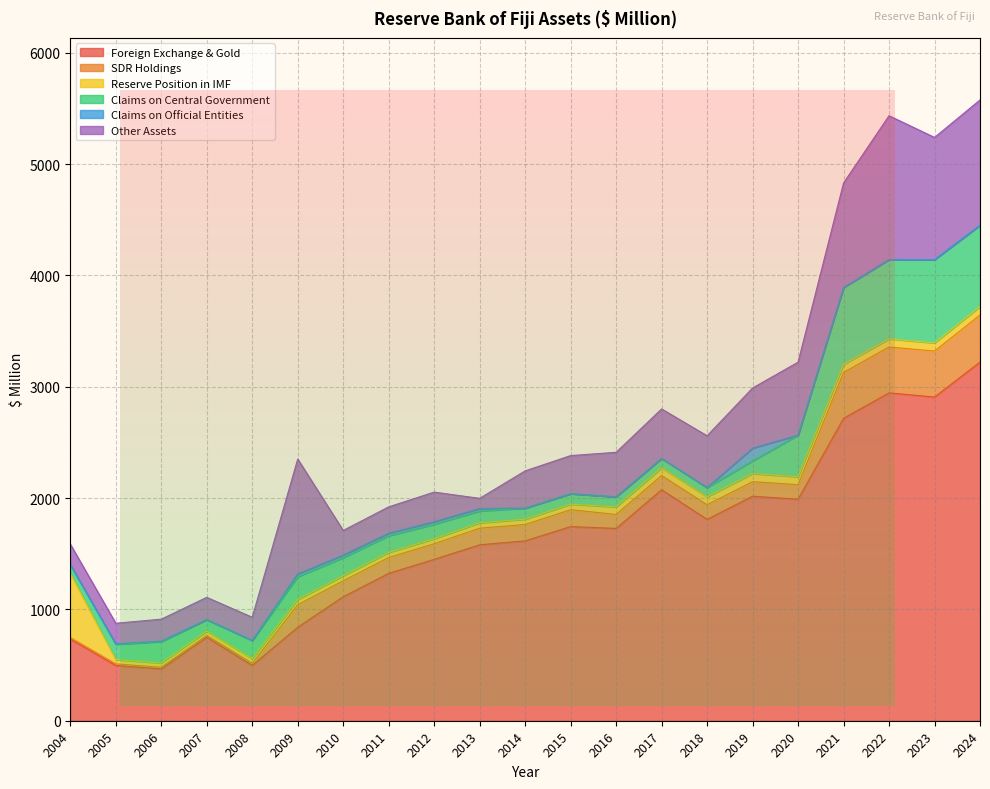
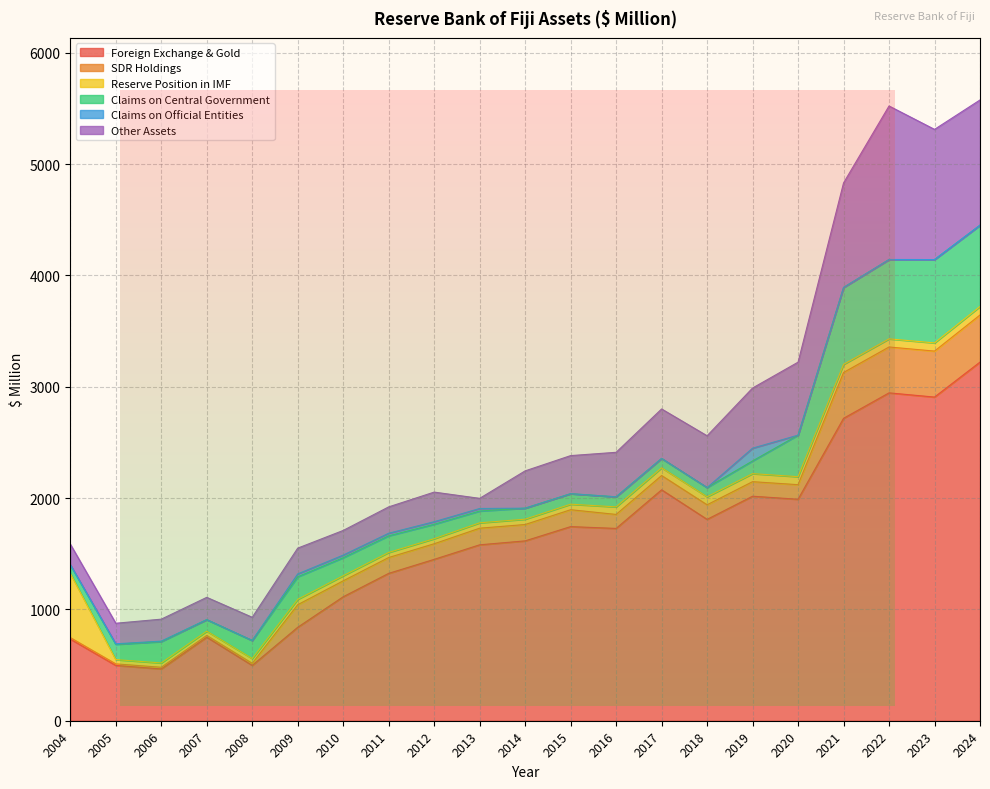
Other Assets, 2009: 1030 -> 230
Other Assets, 2022: 1290 -> 1380
Other Assets, 2023: 1100 -> 1170
